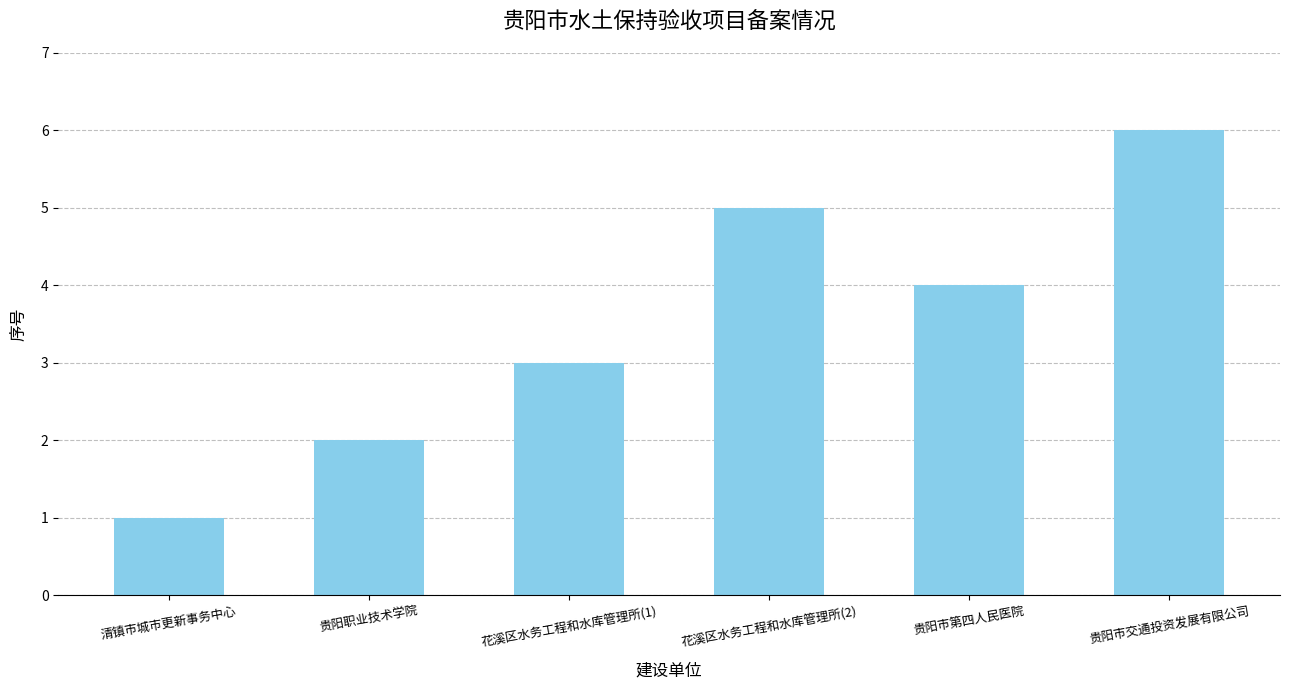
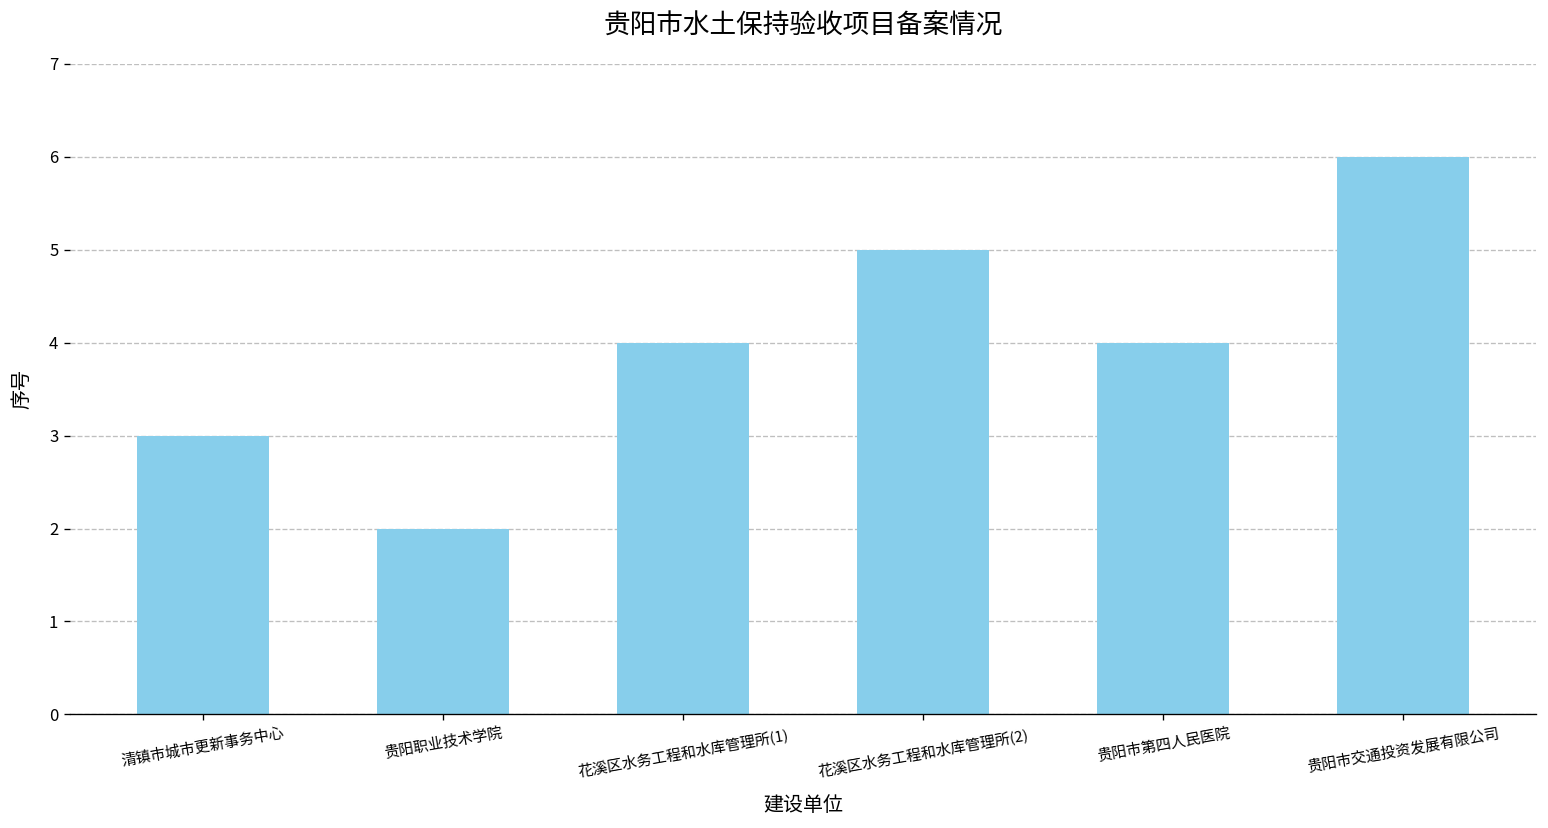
清镇市城市更新事务中心: 1 -> 3
花溪区水务工程和水库管理所(1): 3 -> 4
